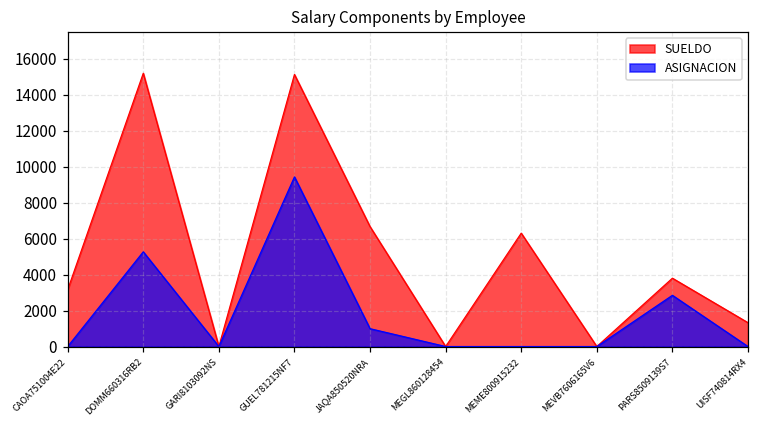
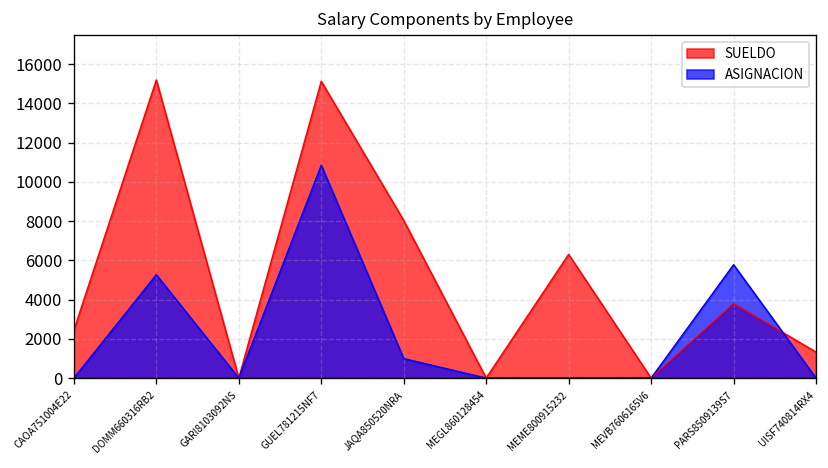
SUELDO, CAOA751004E22: 3200 -> 2400
ASIGNACION, GUEL781215NF7: 9400 -> 10900
SUELDO, JAQA850520NRA: 6700 -> 8000
ASIGNACION, PARS8509139S7: 2800 -> 5800
